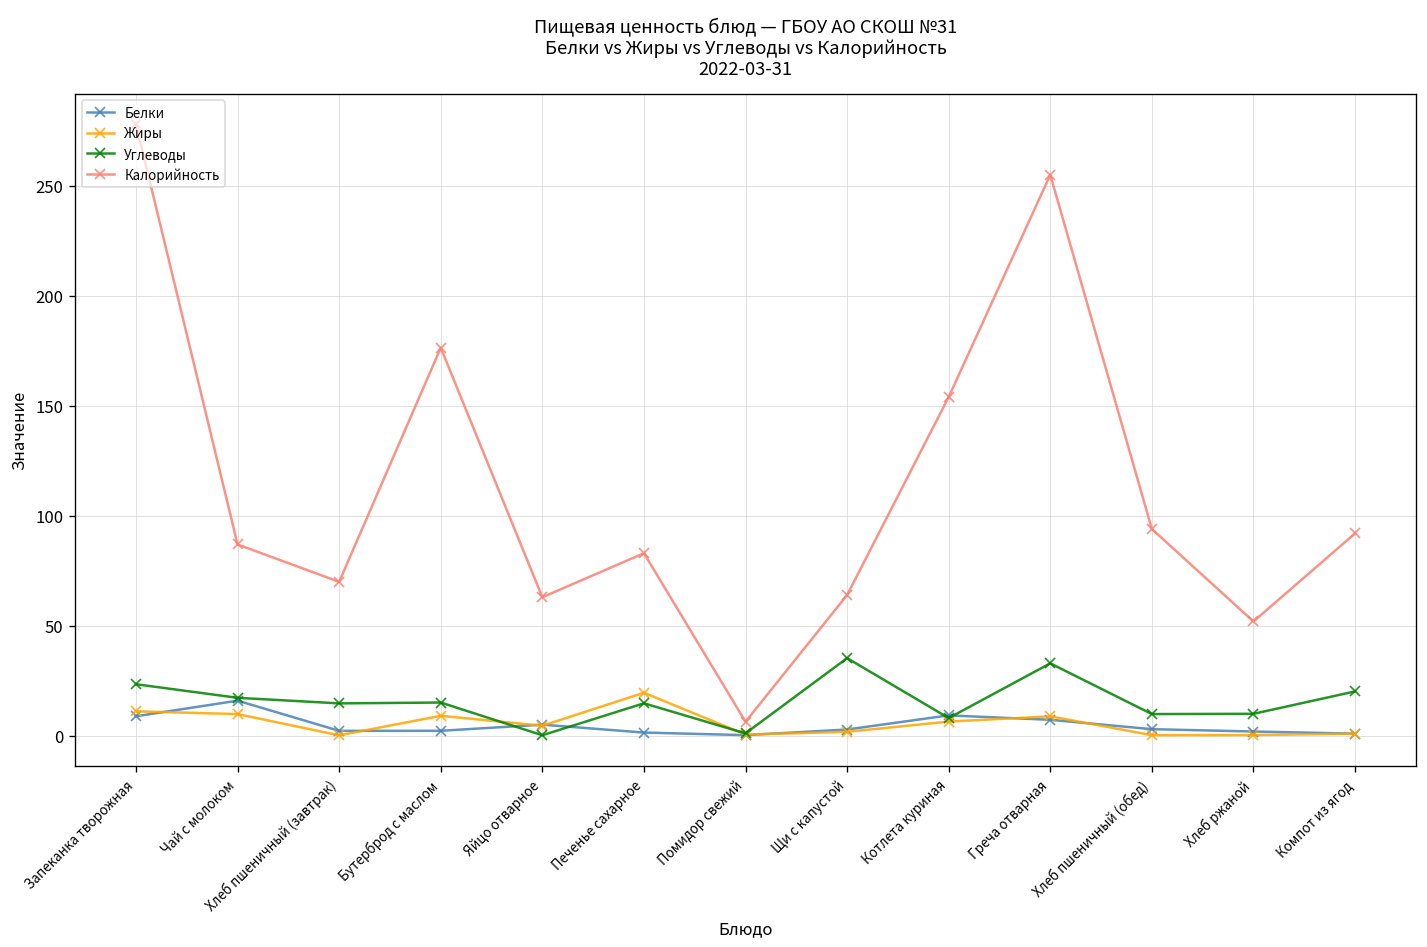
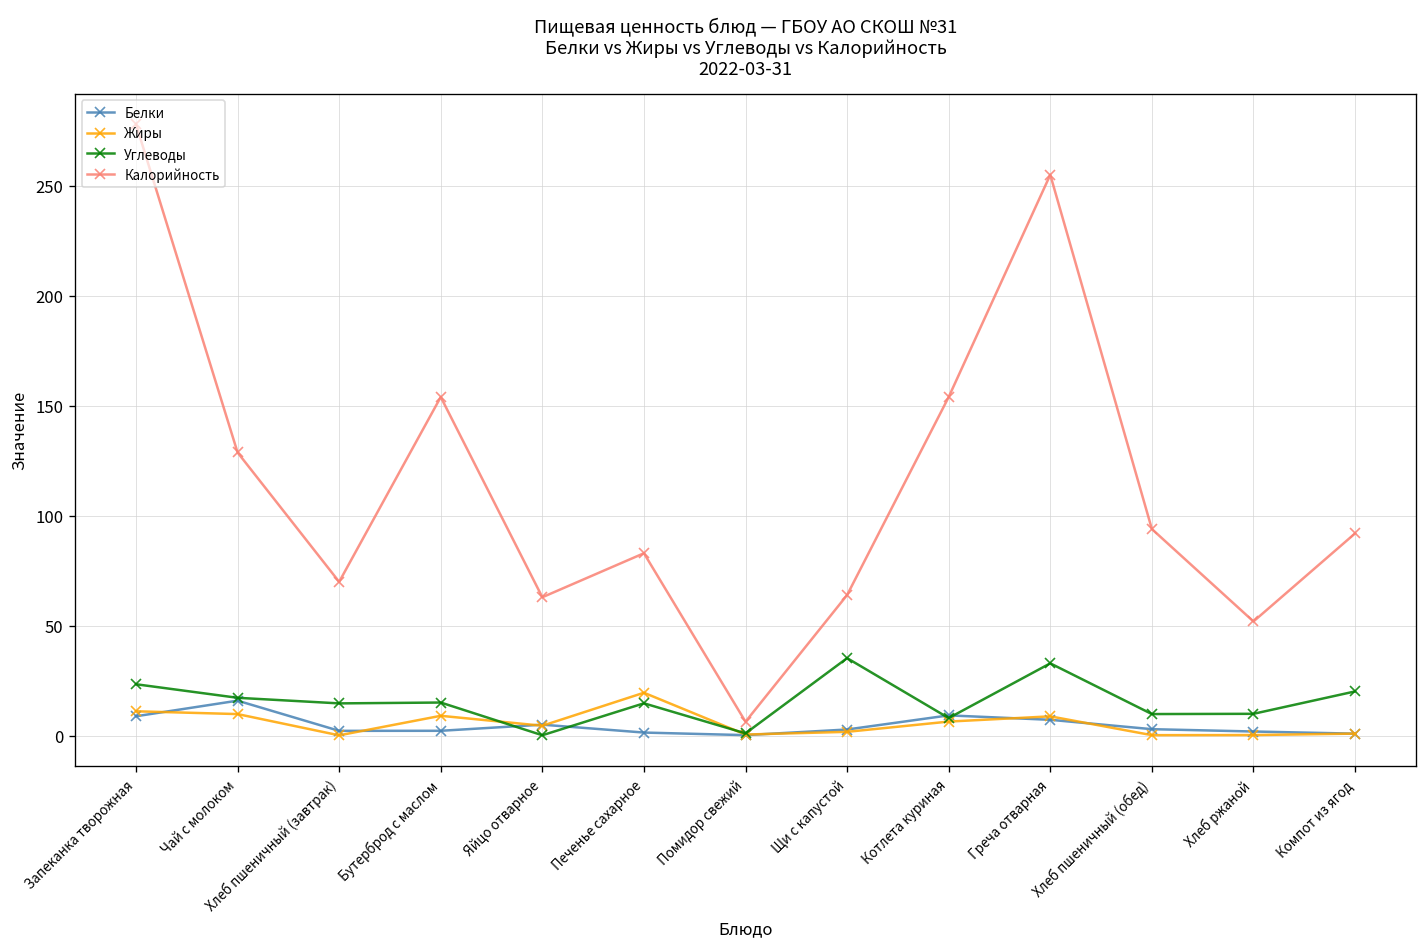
Калорийность, Чай с молоком: 87 -> 129
Калорийность, Бутерброд с маслом: 176 -> 154
